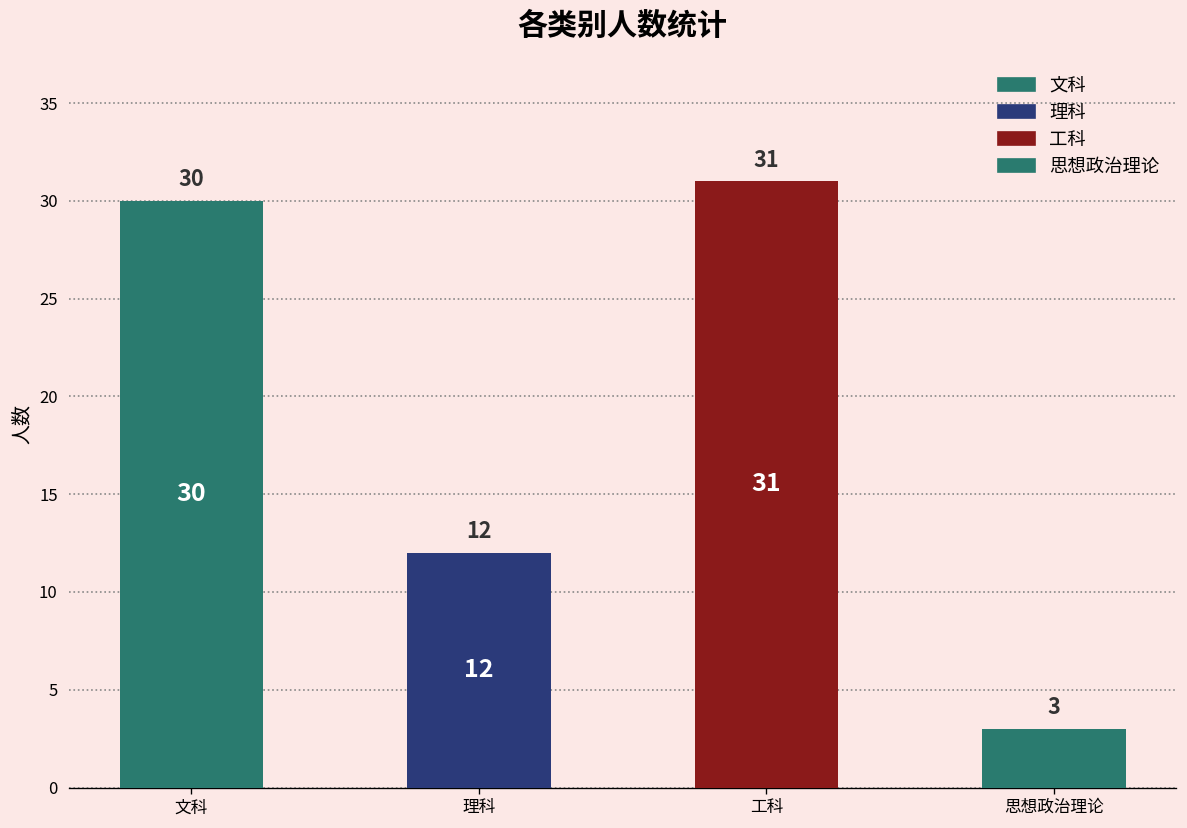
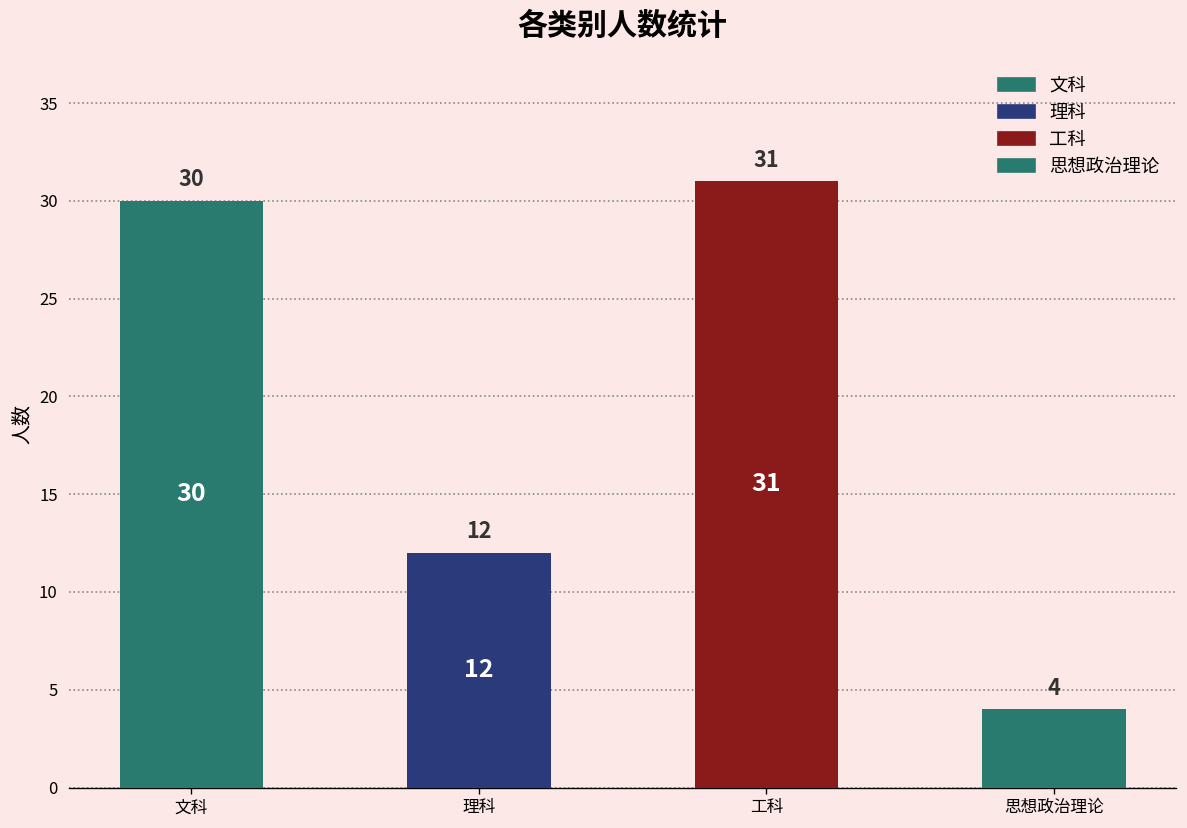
思想政治理论: 3 -> 4
